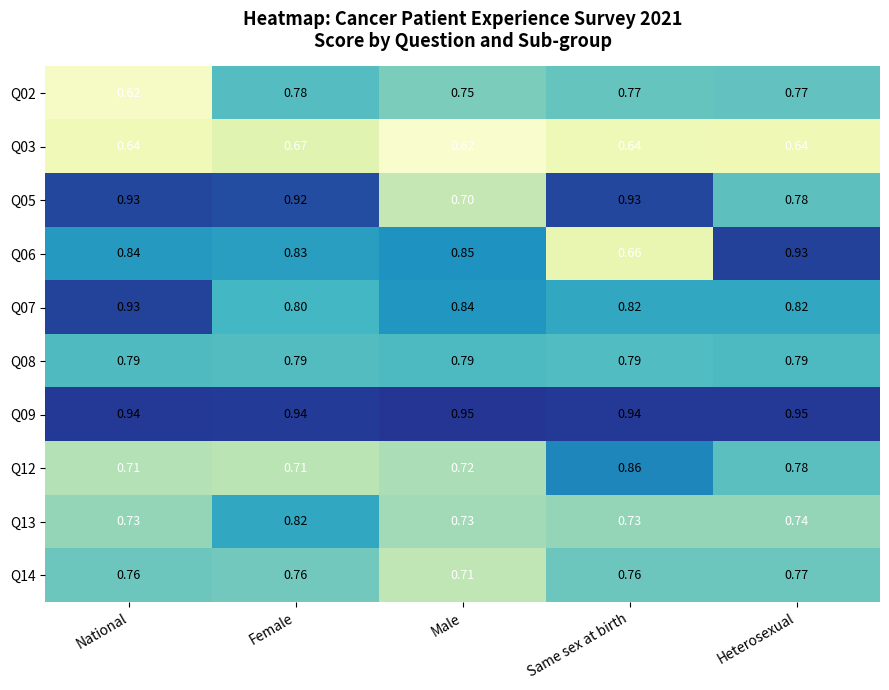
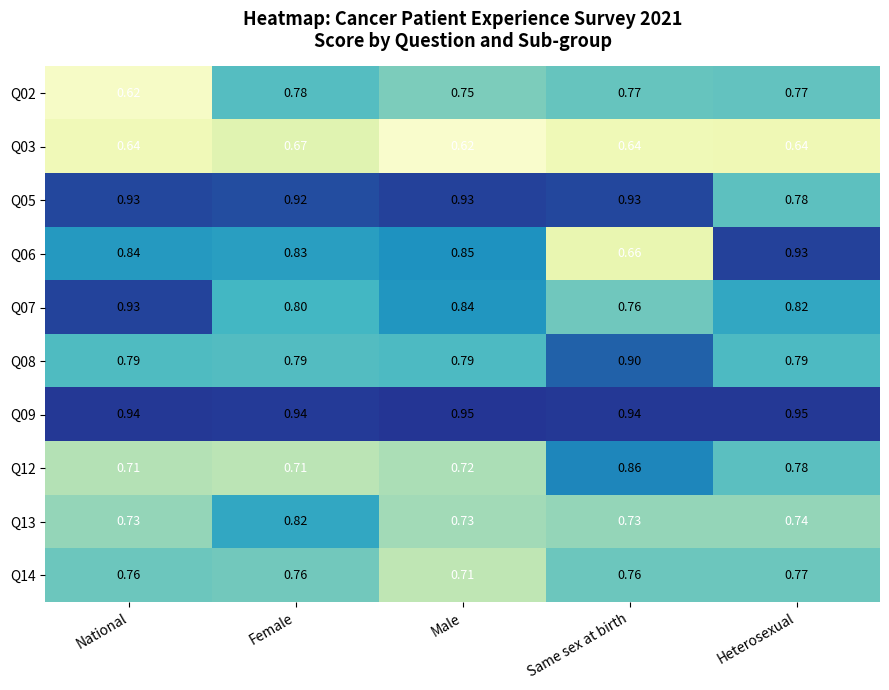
Q05, Male: 0.70 -> 0.93
Q07, Same sex at birth: 0.82 -> 0.76
Q08, Same sex at birth: 0.79 -> 0.90
